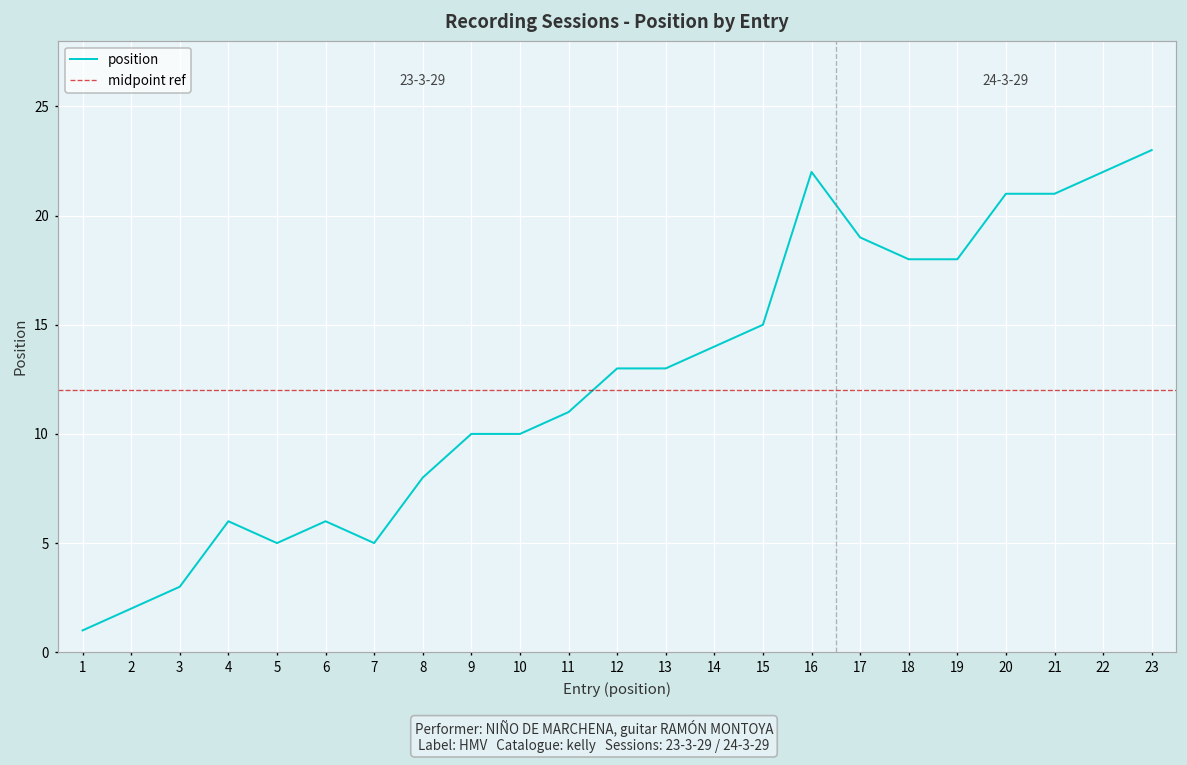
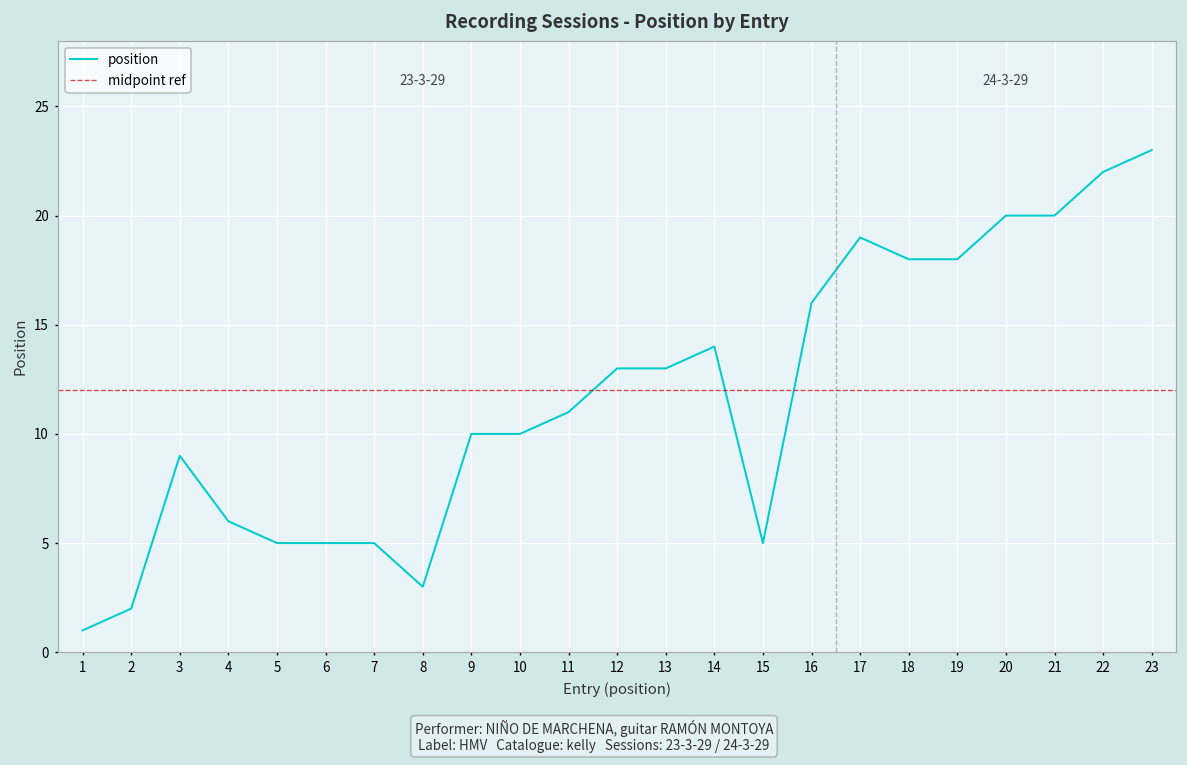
3: 3 -> 9
6: 6 -> 5
8: 8 -> 3
15: 15 -> 5
16: 22 -> 16
20: 21 -> 20
21: 21 -> 20
